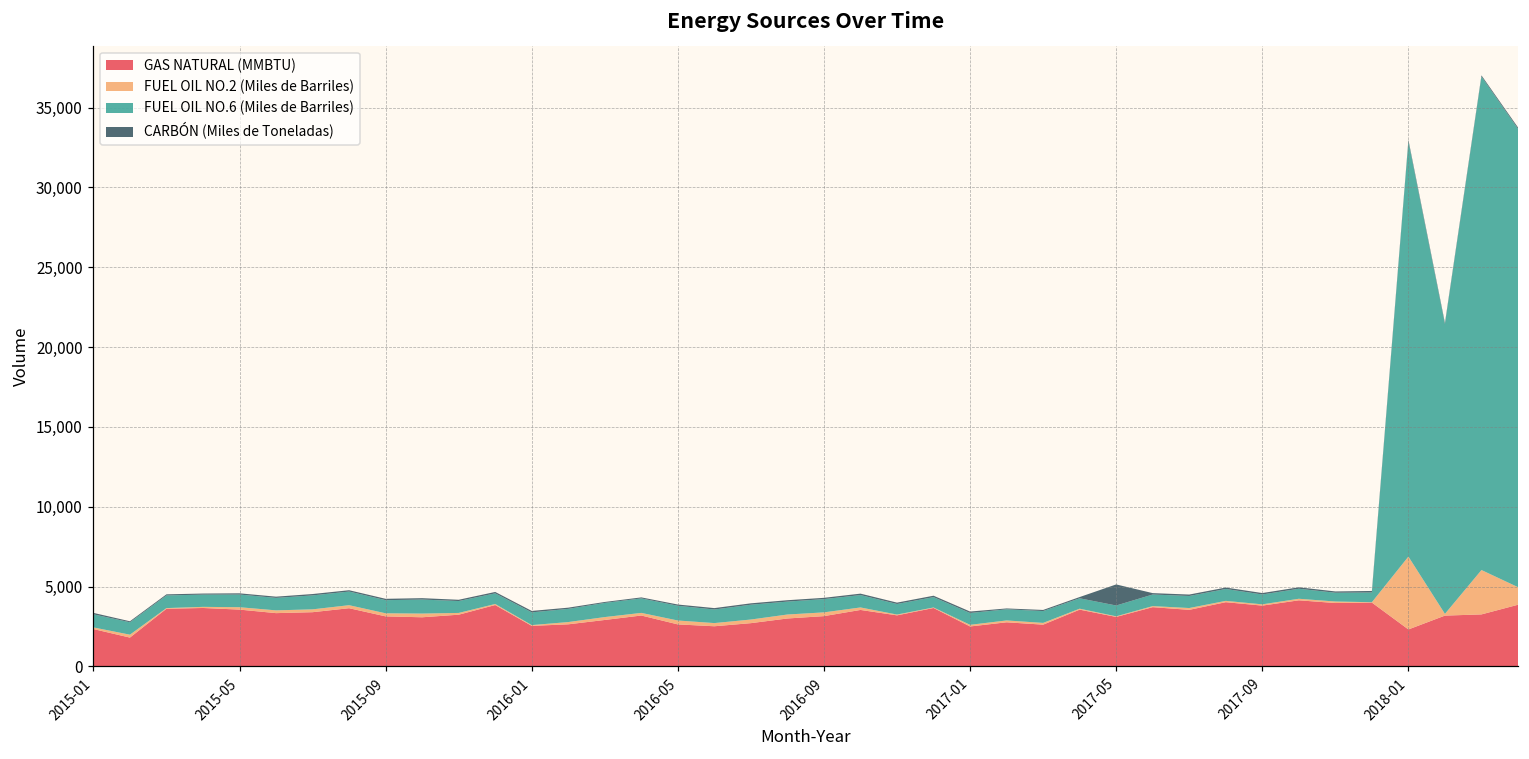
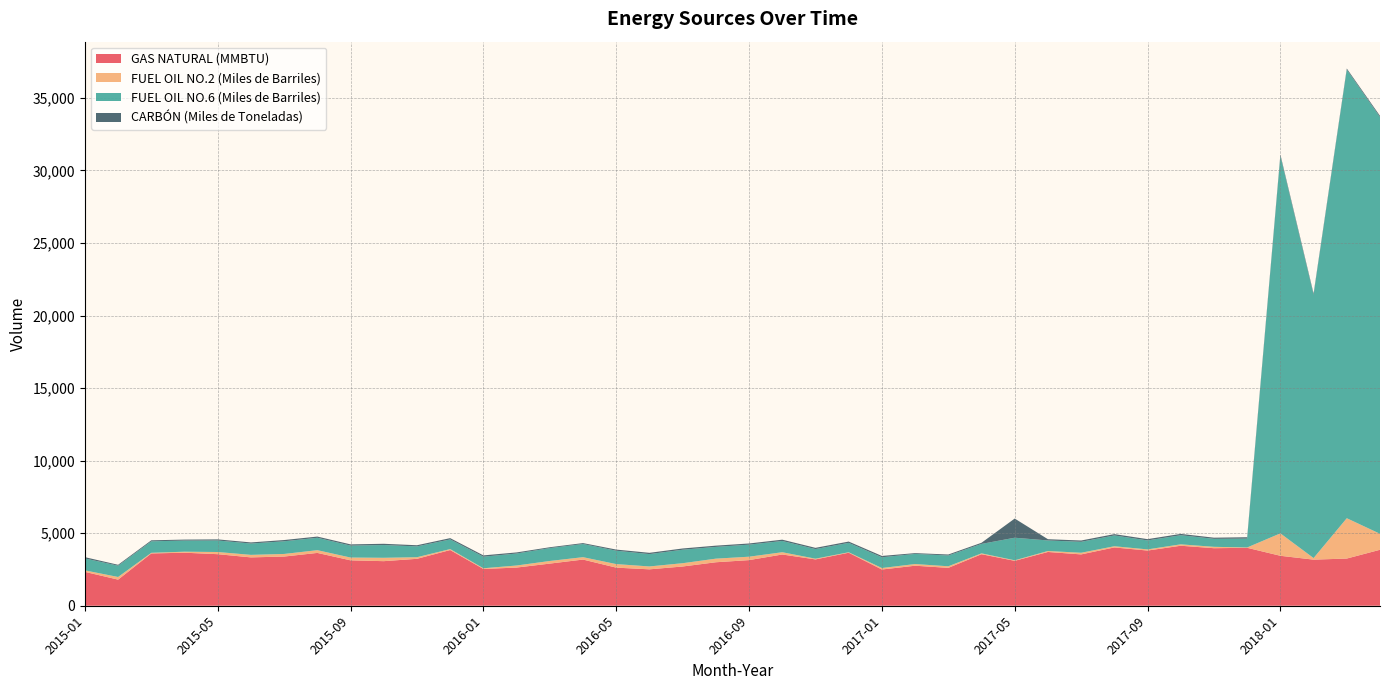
FUEL OIL NO.6 (Miles de Barriles), 2017-05: 700 -> 1,600
GAS NATURAL (MMBTU), 2018-01: 2,300 -> 3,400
FUEL OIL NO.2 (Miles de Barriles), 2018-01: 4,600 -> 1,500
